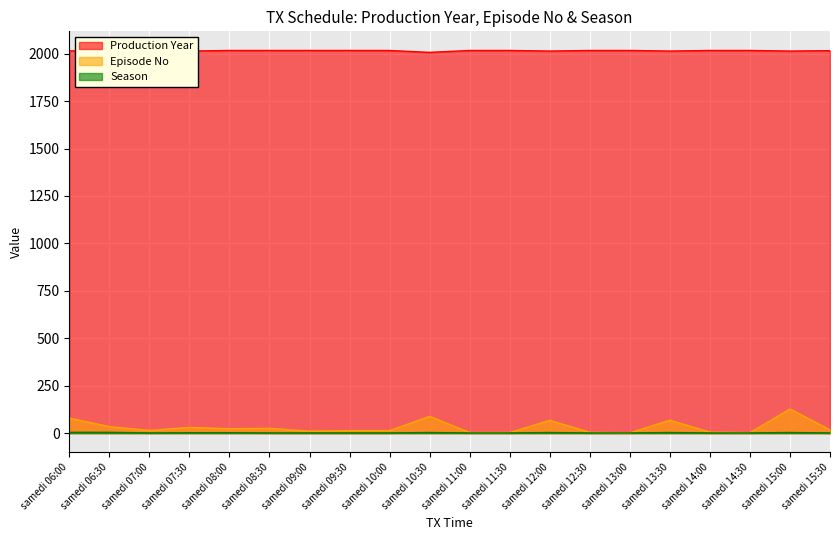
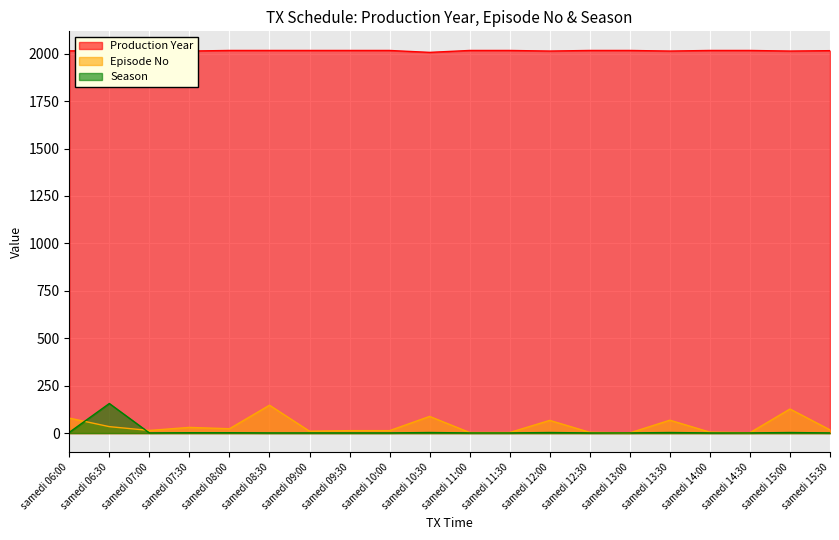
Season, samedi 06:30: 0 -> 160
Episode No, samedi 08:30: 30 -> 150
